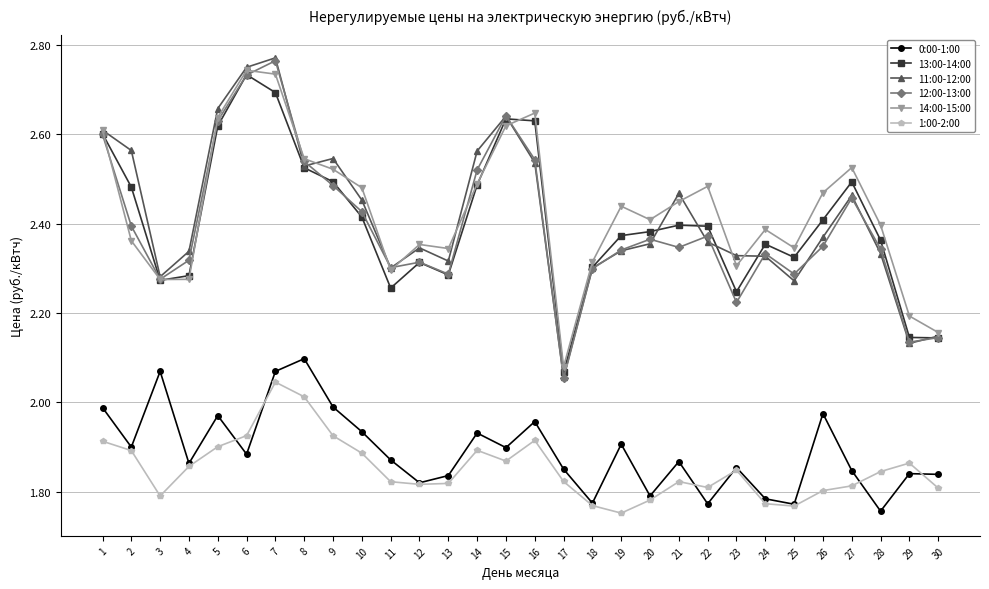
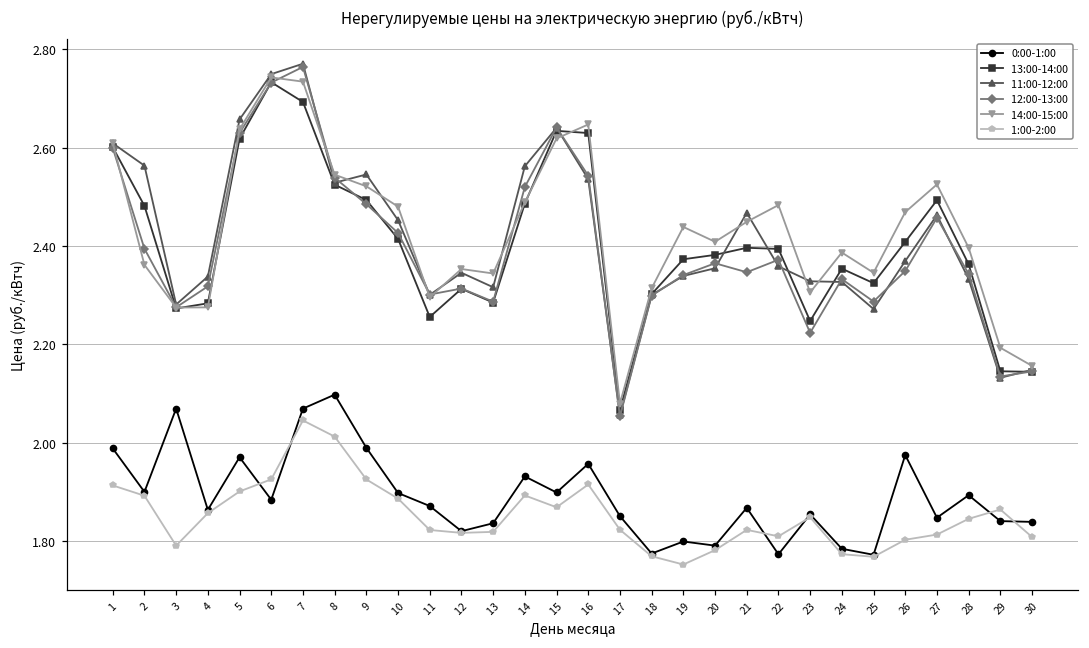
0:00-1:00, 10: 1.93 -> 1.90
0:00-1:00, 19: 1.91 -> 1.80
0:00-1:00, 28: 1.76 -> 1.89
